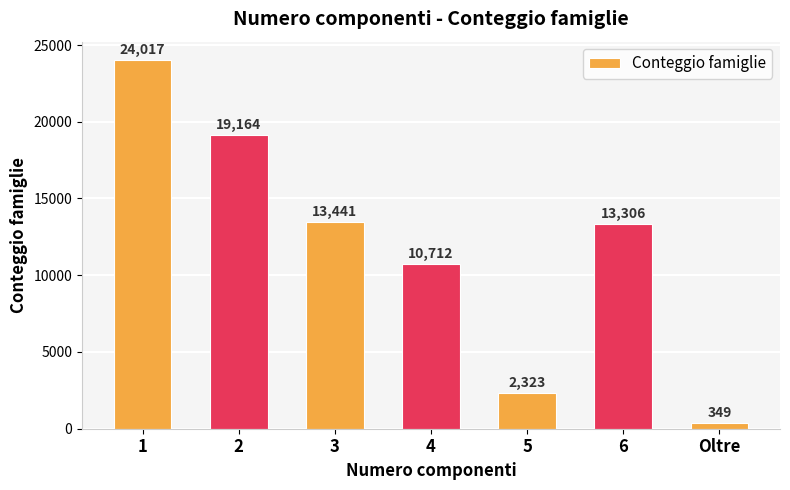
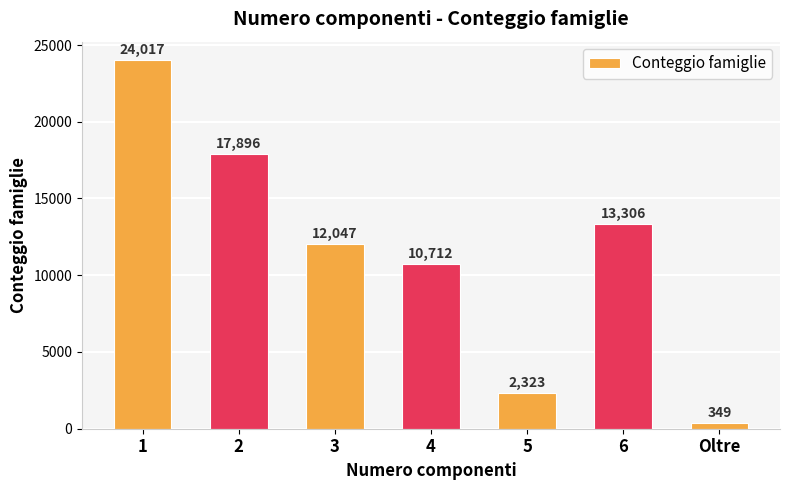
2: 19,164 -> 17,896
3: 13,441 -> 12,047
